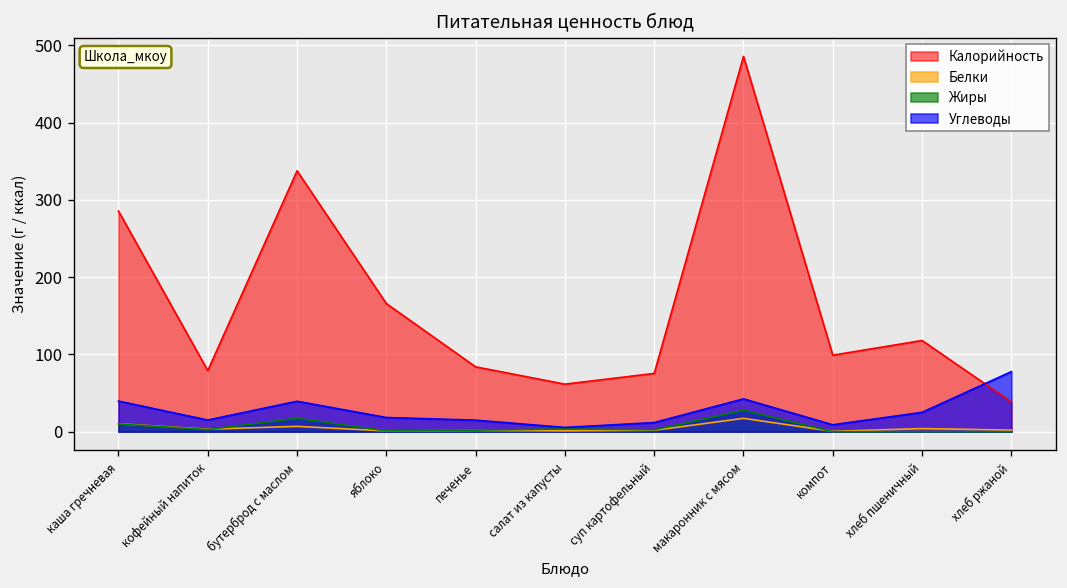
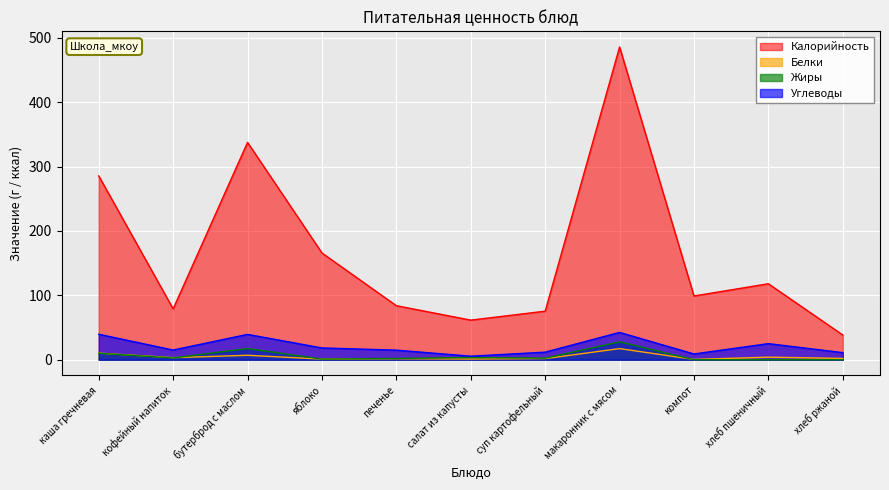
Углеводы, хлеб ржаной: 80 -> 10
